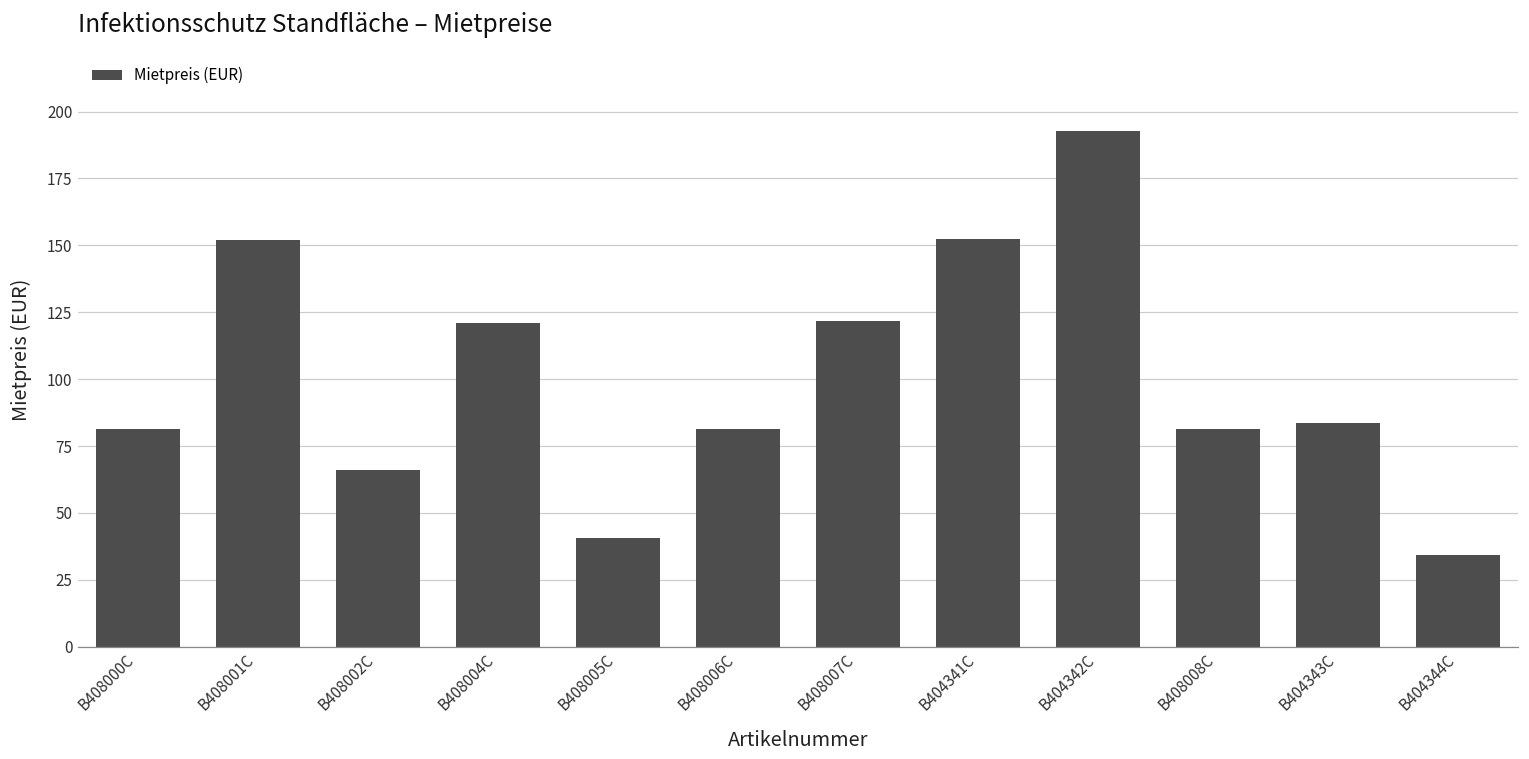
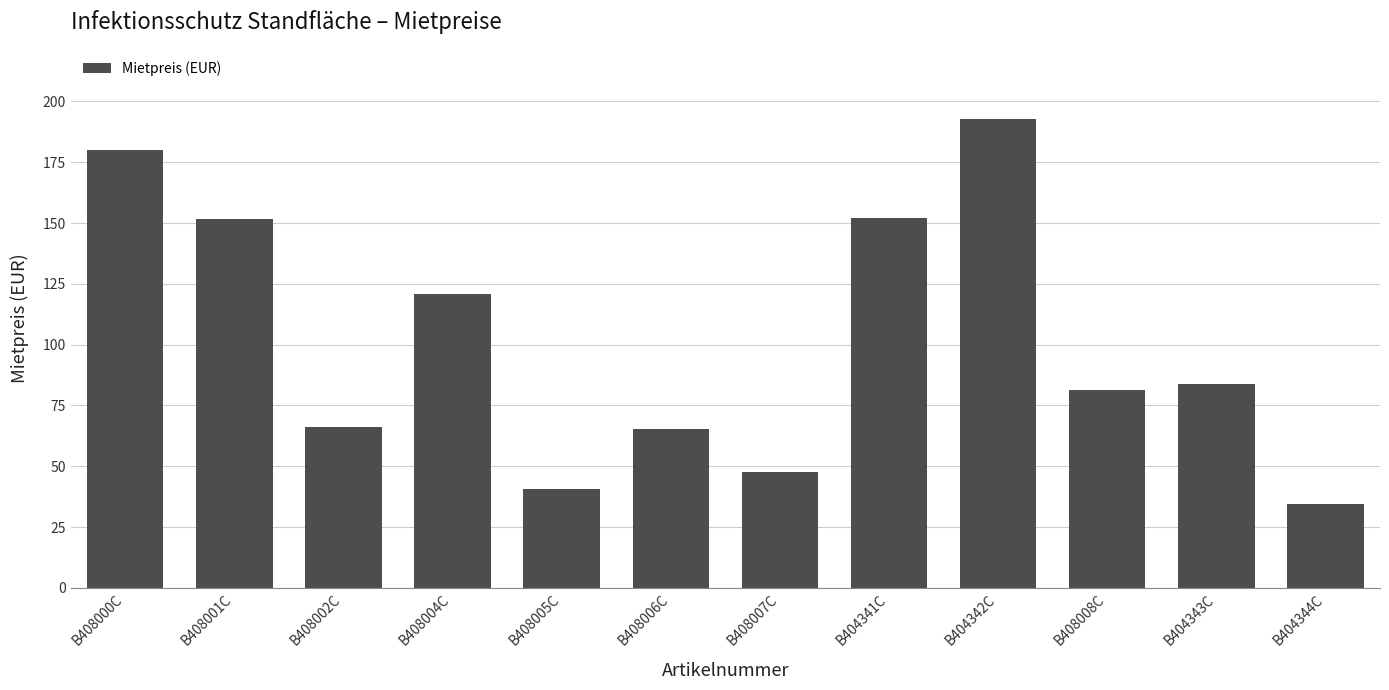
B408000C: 81 -> 180
B408006C: 81 -> 65
B408007C: 122 -> 48
